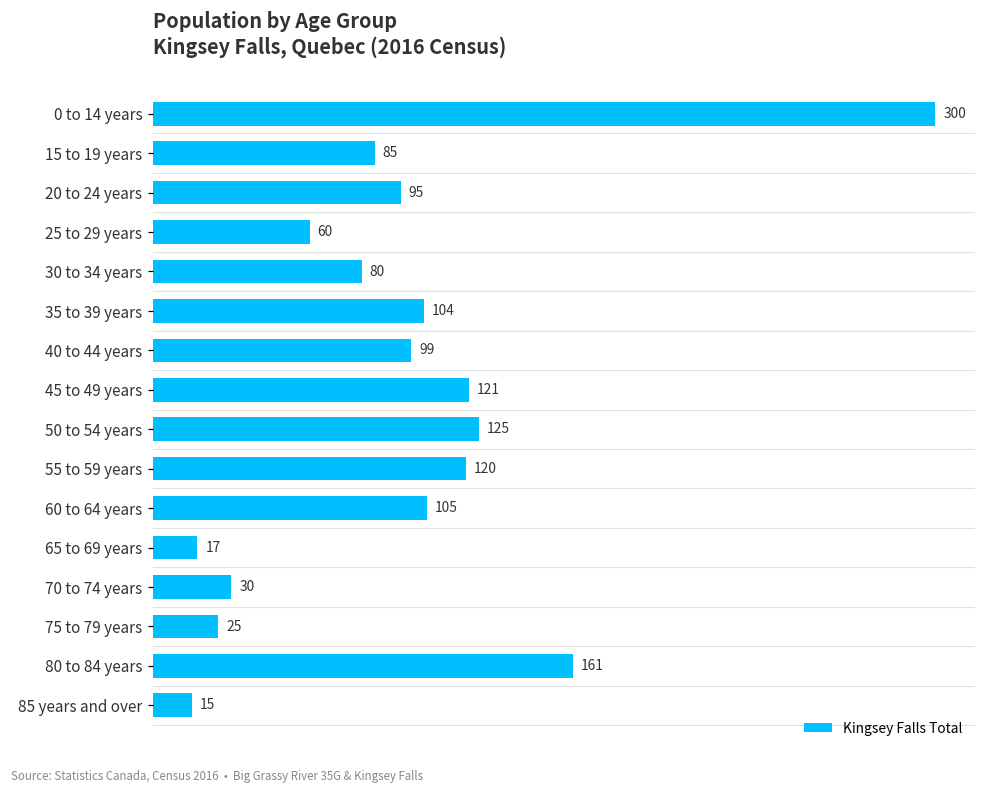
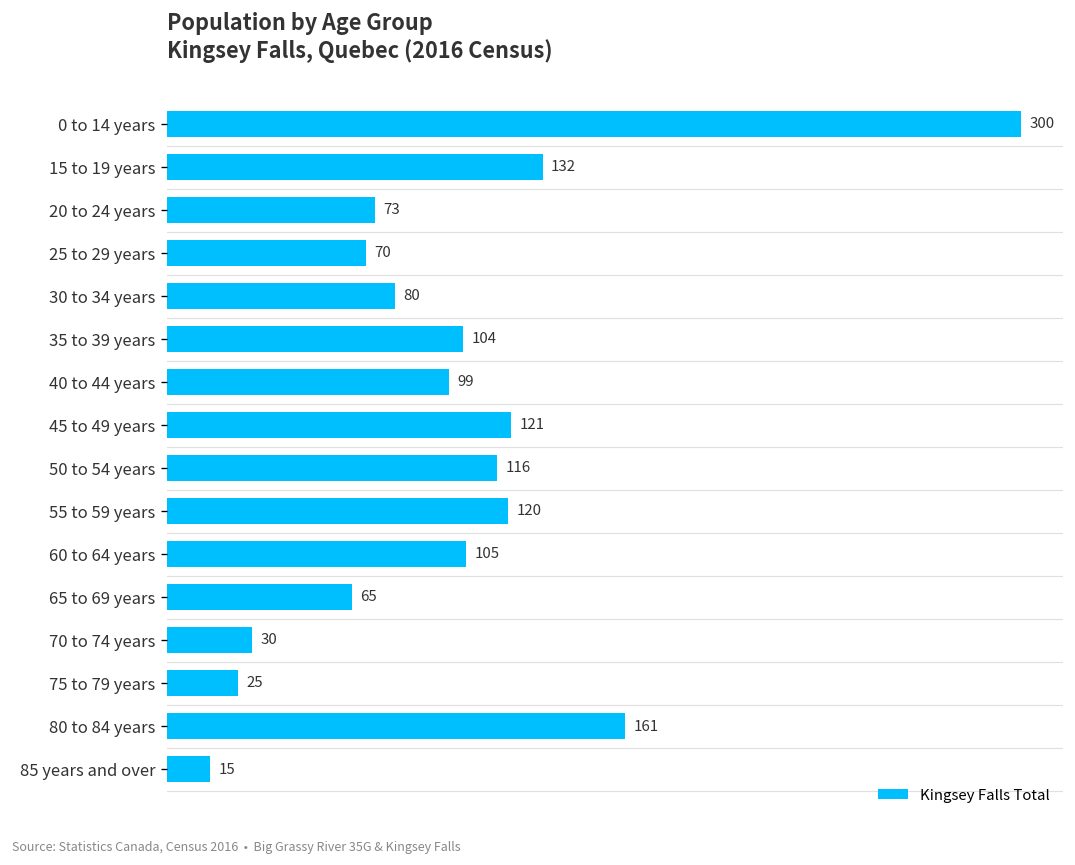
15 to 19 years: 85 -> 132
20 to 24 years: 95 -> 73
25 to 29 years: 60 -> 70
50 to 54 years: 125 -> 116
65 to 69 years: 17 -> 65
